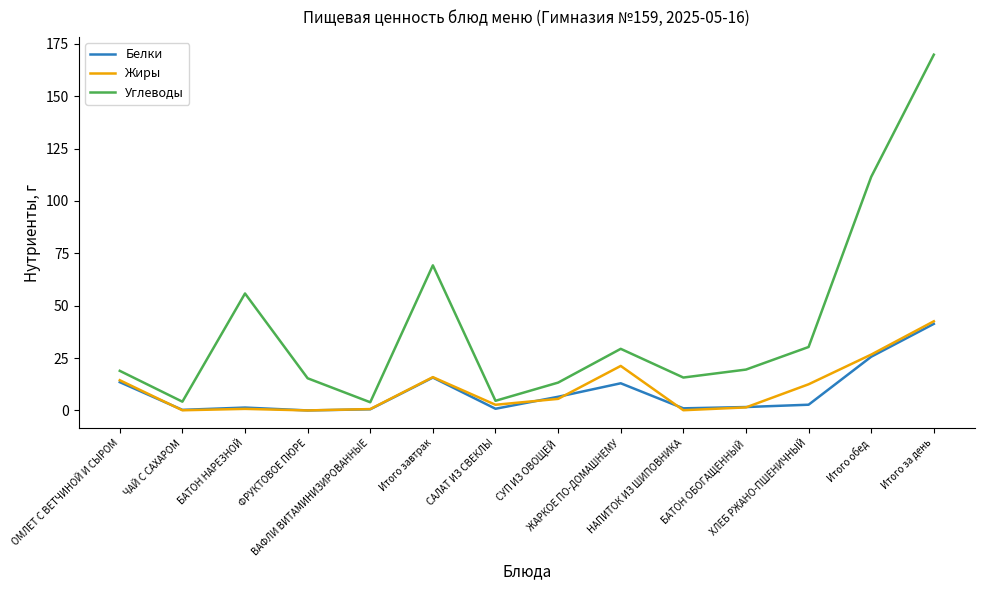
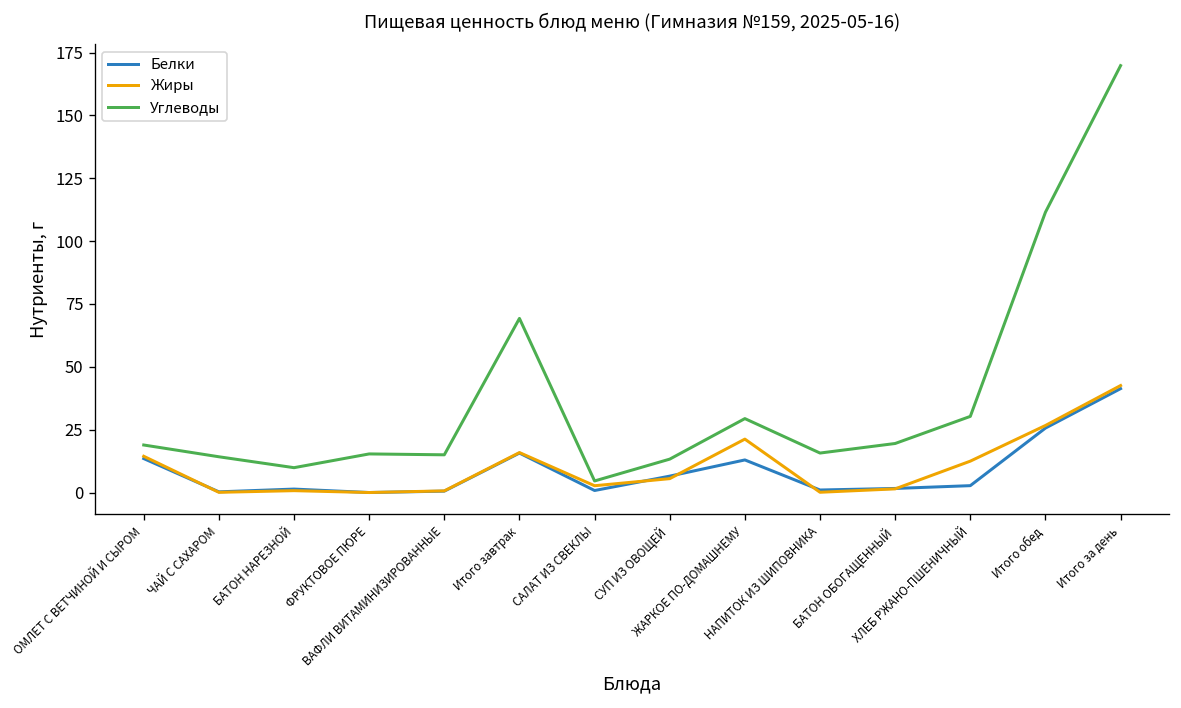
Углеводы, ЧАЙ С САХАРОМ: 4 -> 14
Углеводы, БАТОН НАРЕЗНОЙ: 56 -> 10
Углеводы, ВАФЛИ ВИТАМИНИЗИРОВАННЫЕ: 4 -> 15
